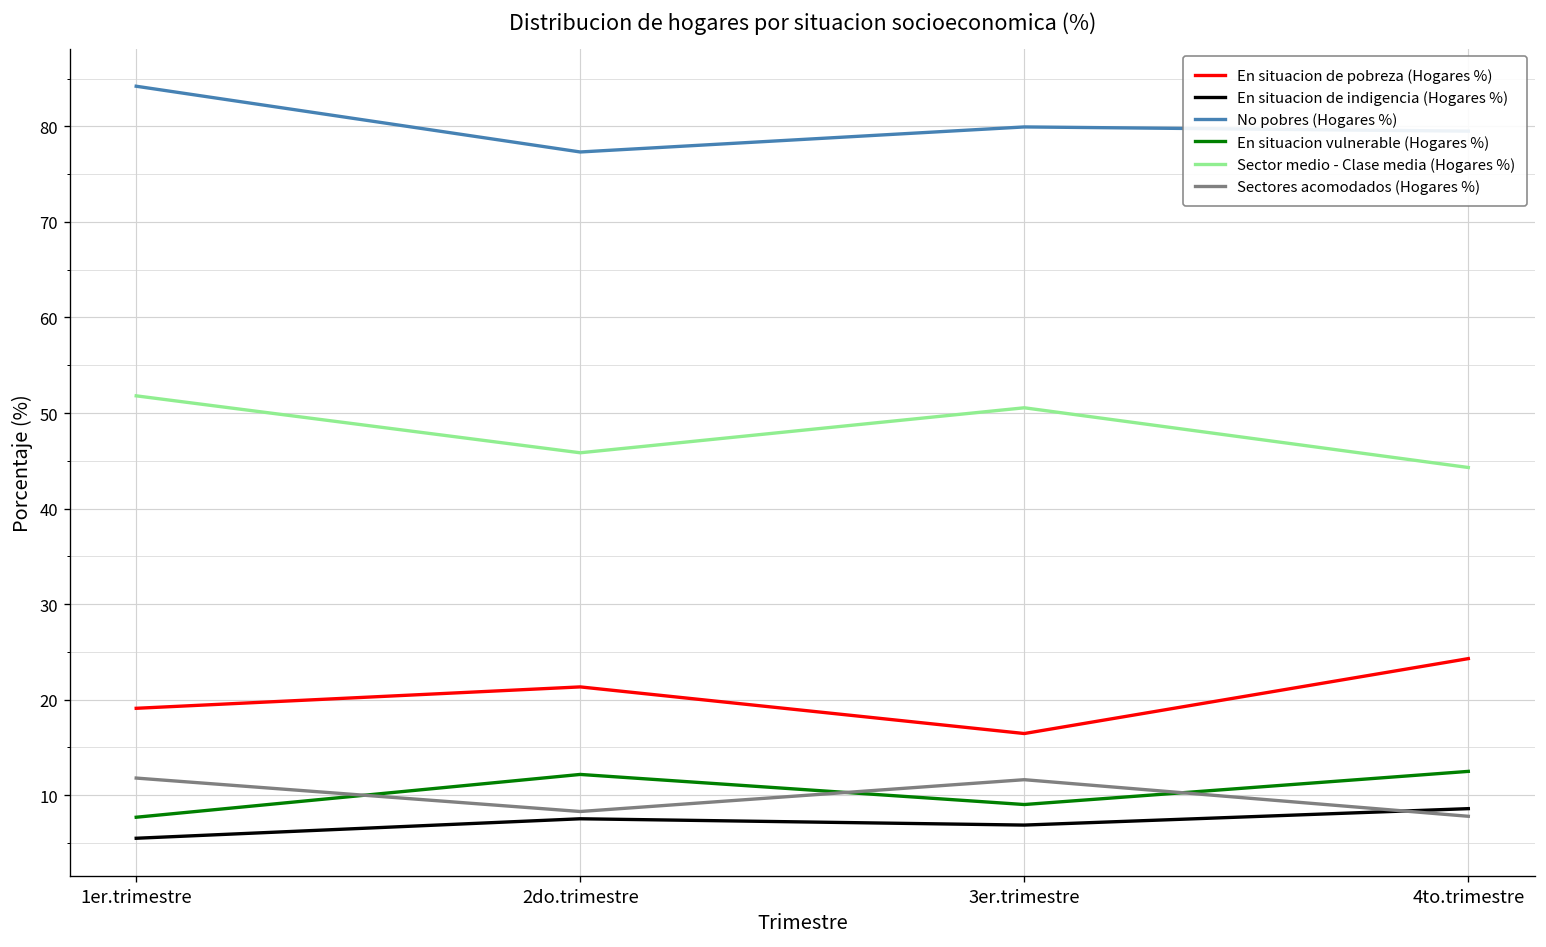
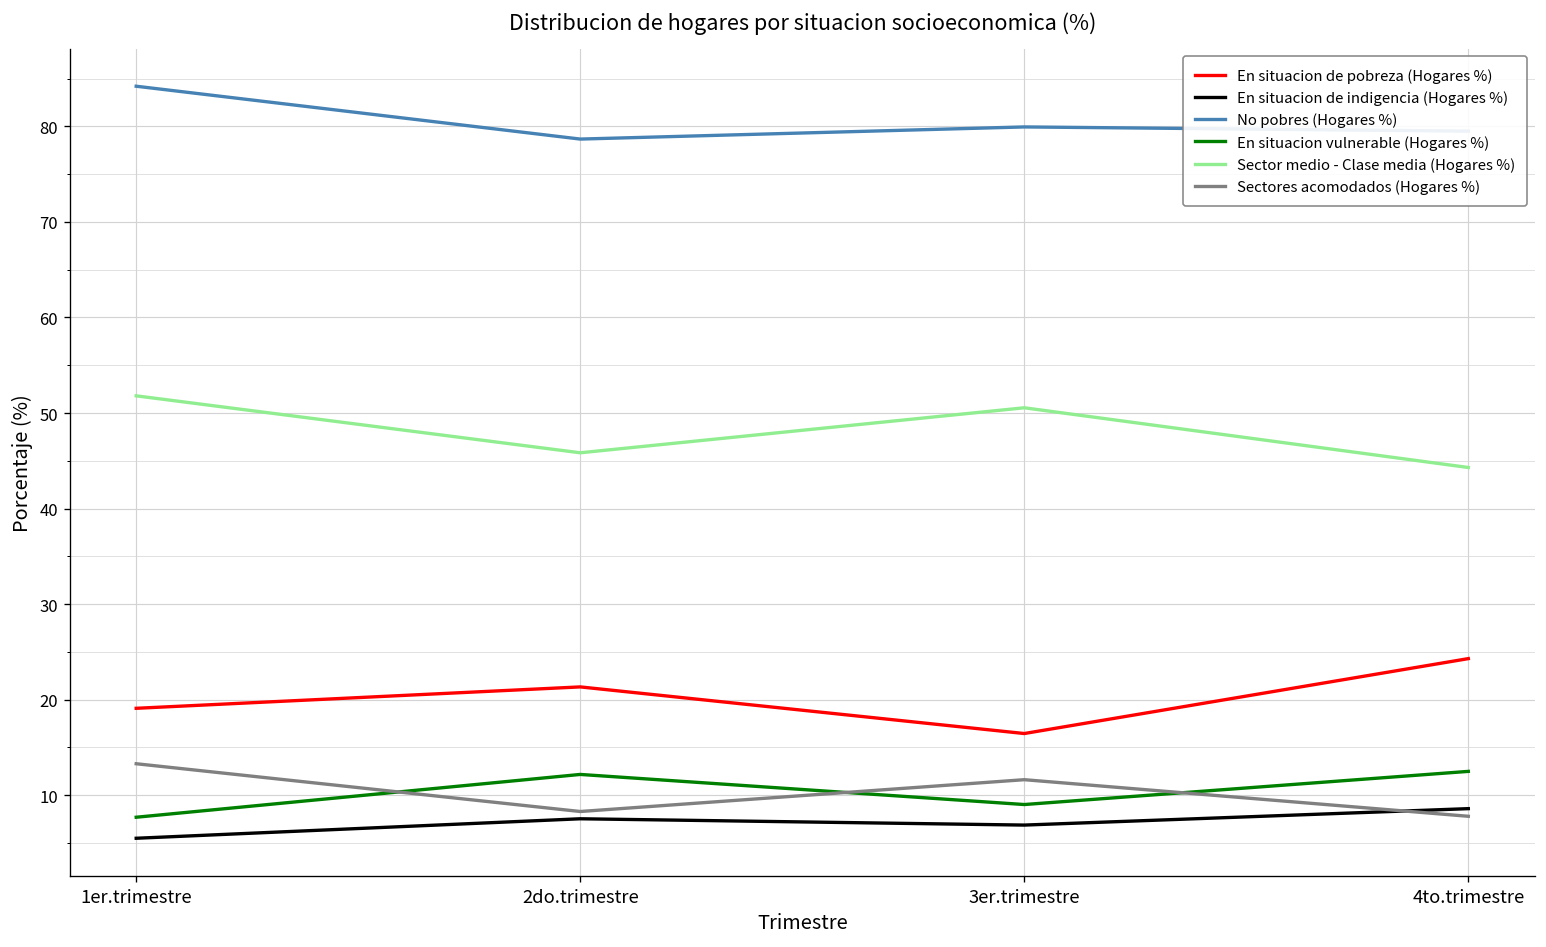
Sectores acomodados (Hogares %), 1er.trimestre: 12 -> 13
No pobres (Hogares %), 2do.trimestre: 77 -> 79
